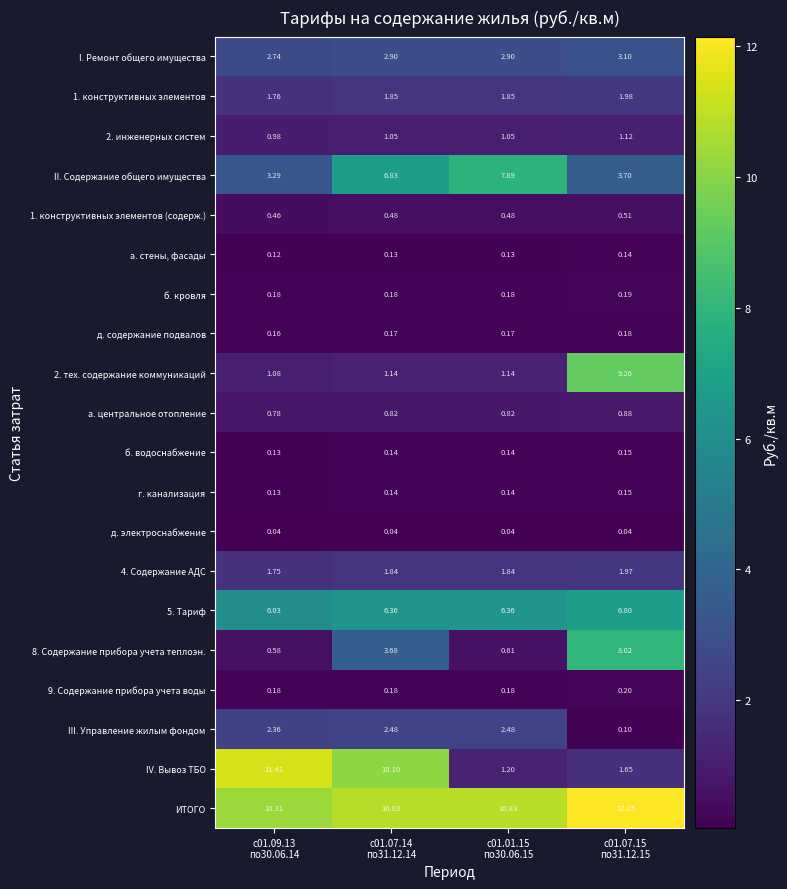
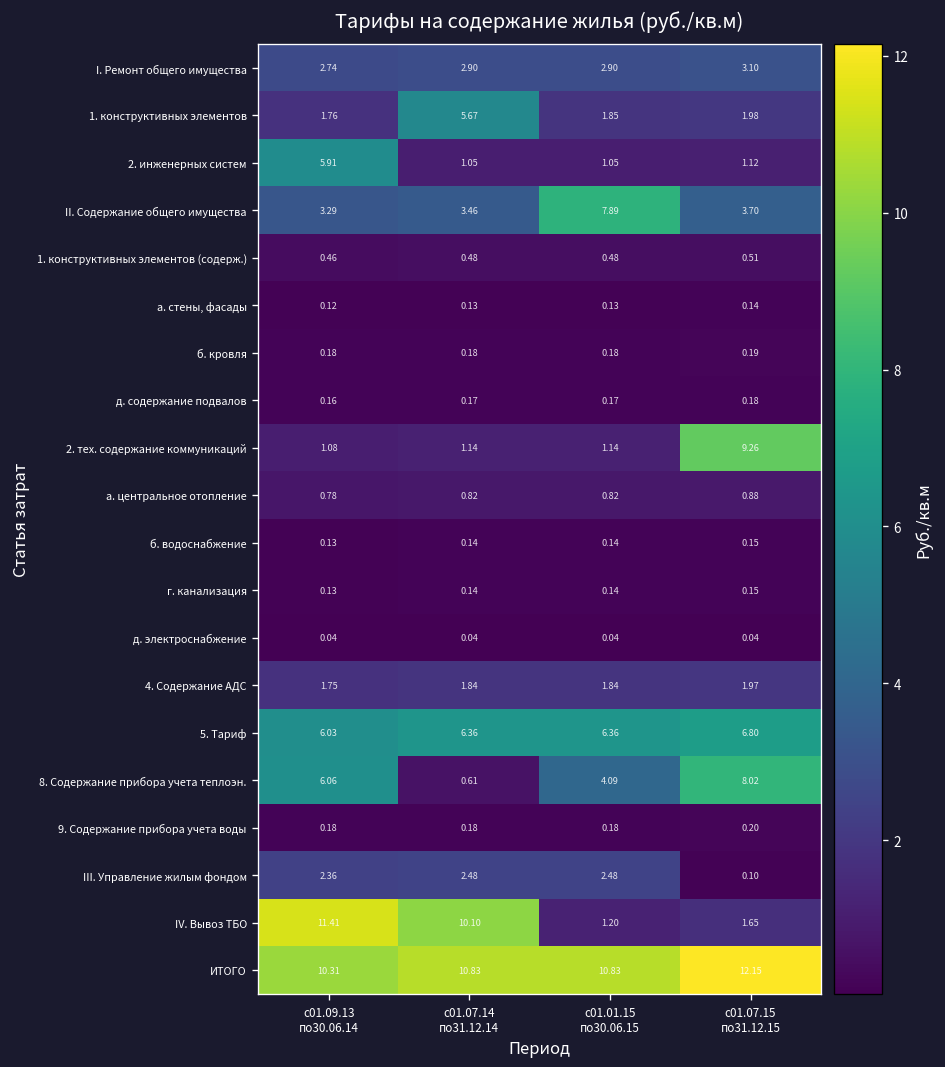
1. конструктивных элементов, с01.07.14 по31.12.14: 1.85 -> 5.67
2. инженерных систем, с01.09.13 по30.06.14: 0.98 -> 5.91
II. Содержание общего имущества, с01.07.14 по31.12.14: 6.83 -> 3.46
8. Содержание прибора учета теплоэн., с01.09.13 по30.06.14: 0.58 -> 6.06
8. Содержание прибора учета теплоэн., с01.07.14 по31.12.14: 3.68 -> 0.61
8. Содержание прибора учета теплоэн., с01.01.15 по30.06.15: 0.61 -> 4.09
